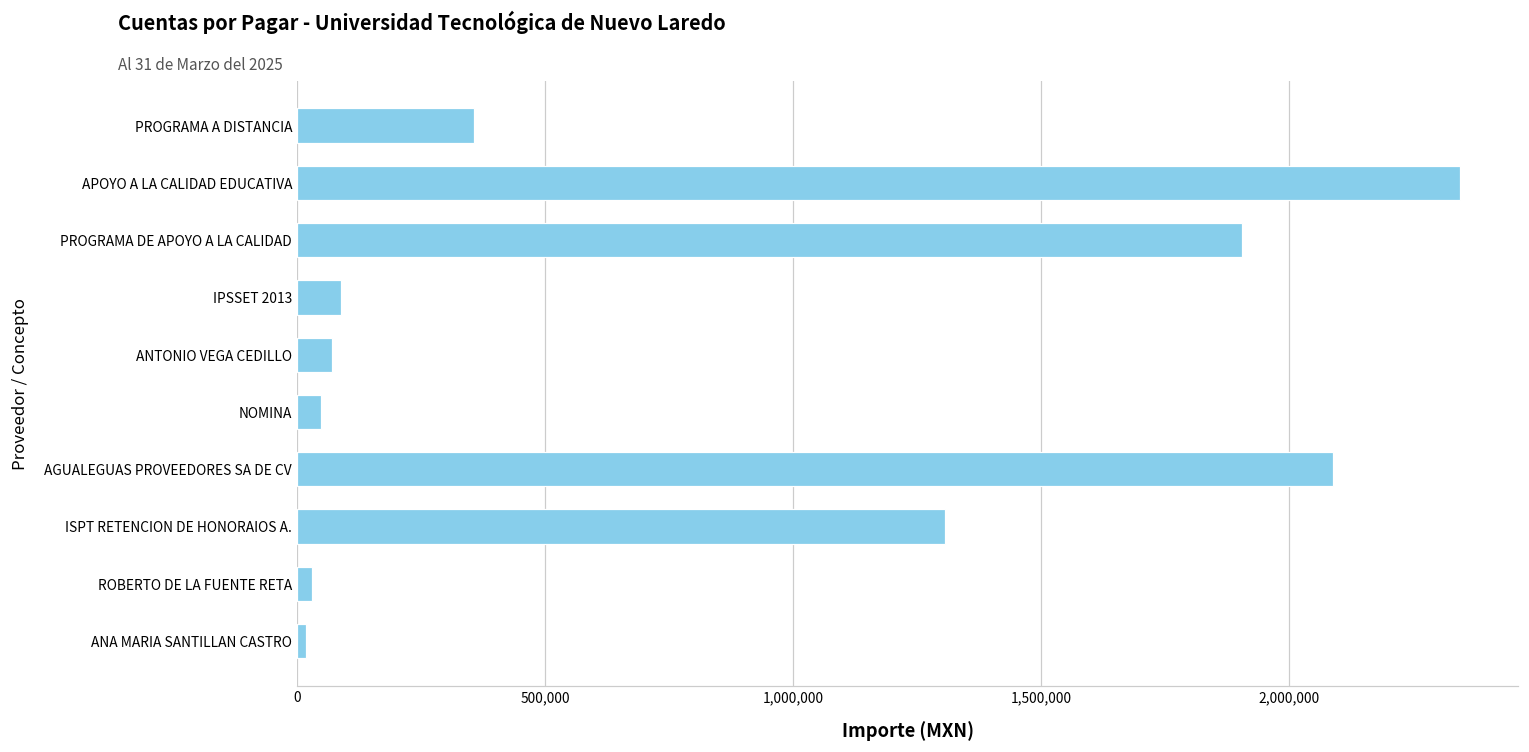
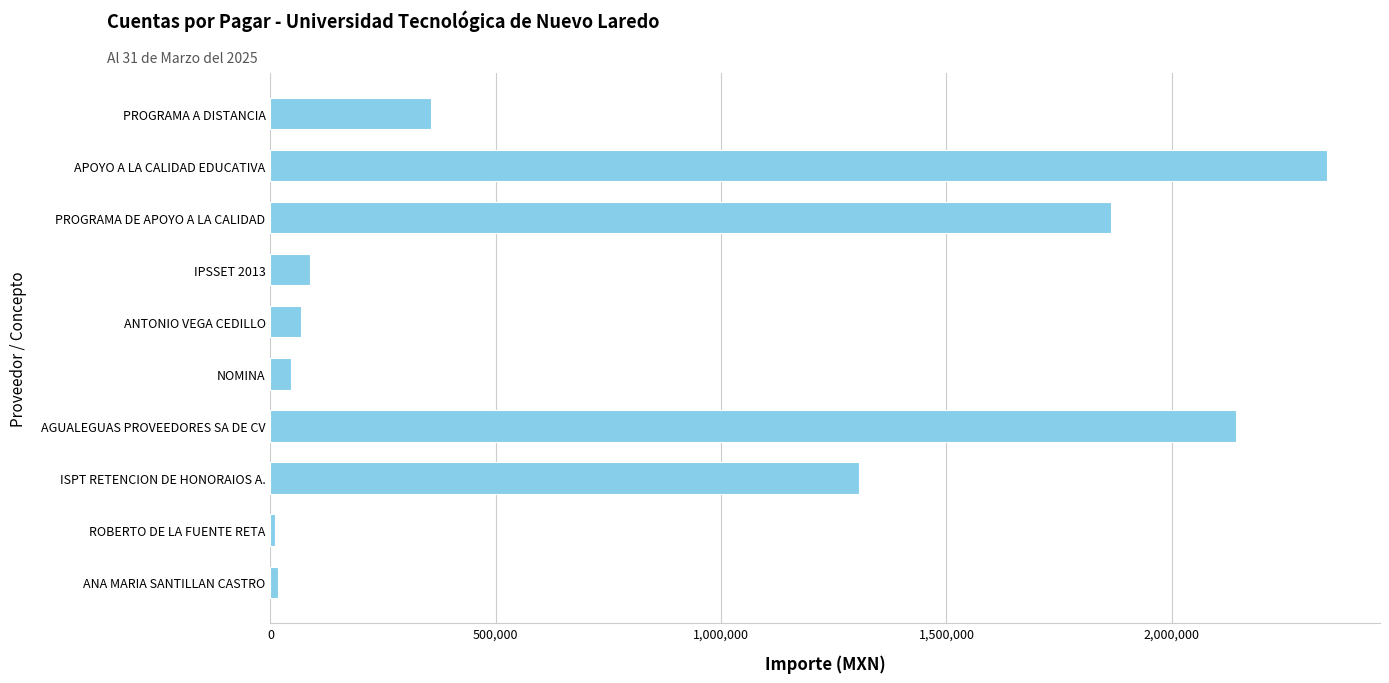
PROGRAMA DE APOYO A LA CALIDAD: 1,910,000 -> 1,860,000
AGUALEGUAS PROVEEDORES SA DE CV: 2,090,000 -> 2,140,000
ROBERTO DE LA FUENTE RETA: 30,000 -> 10,000
